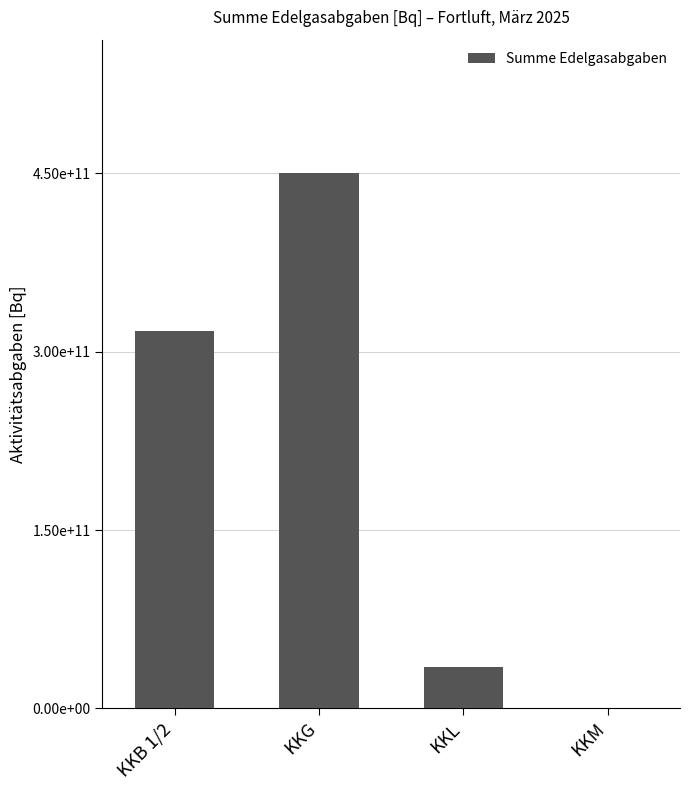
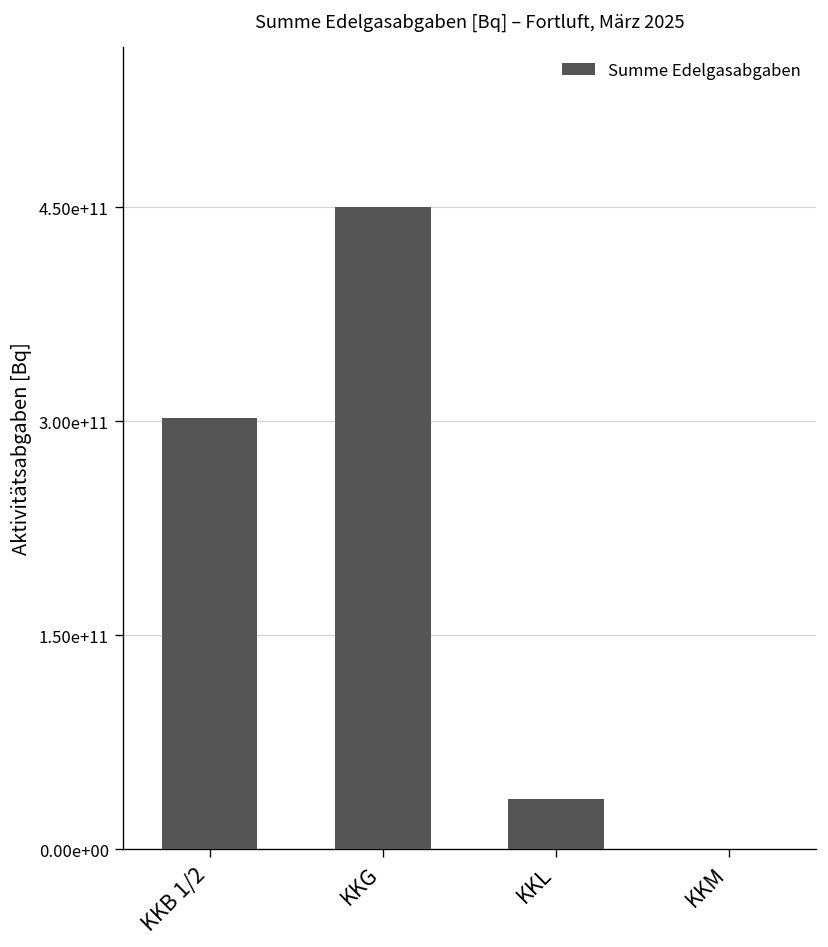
KKB 1/2: 317000000000 -> 302000000000
